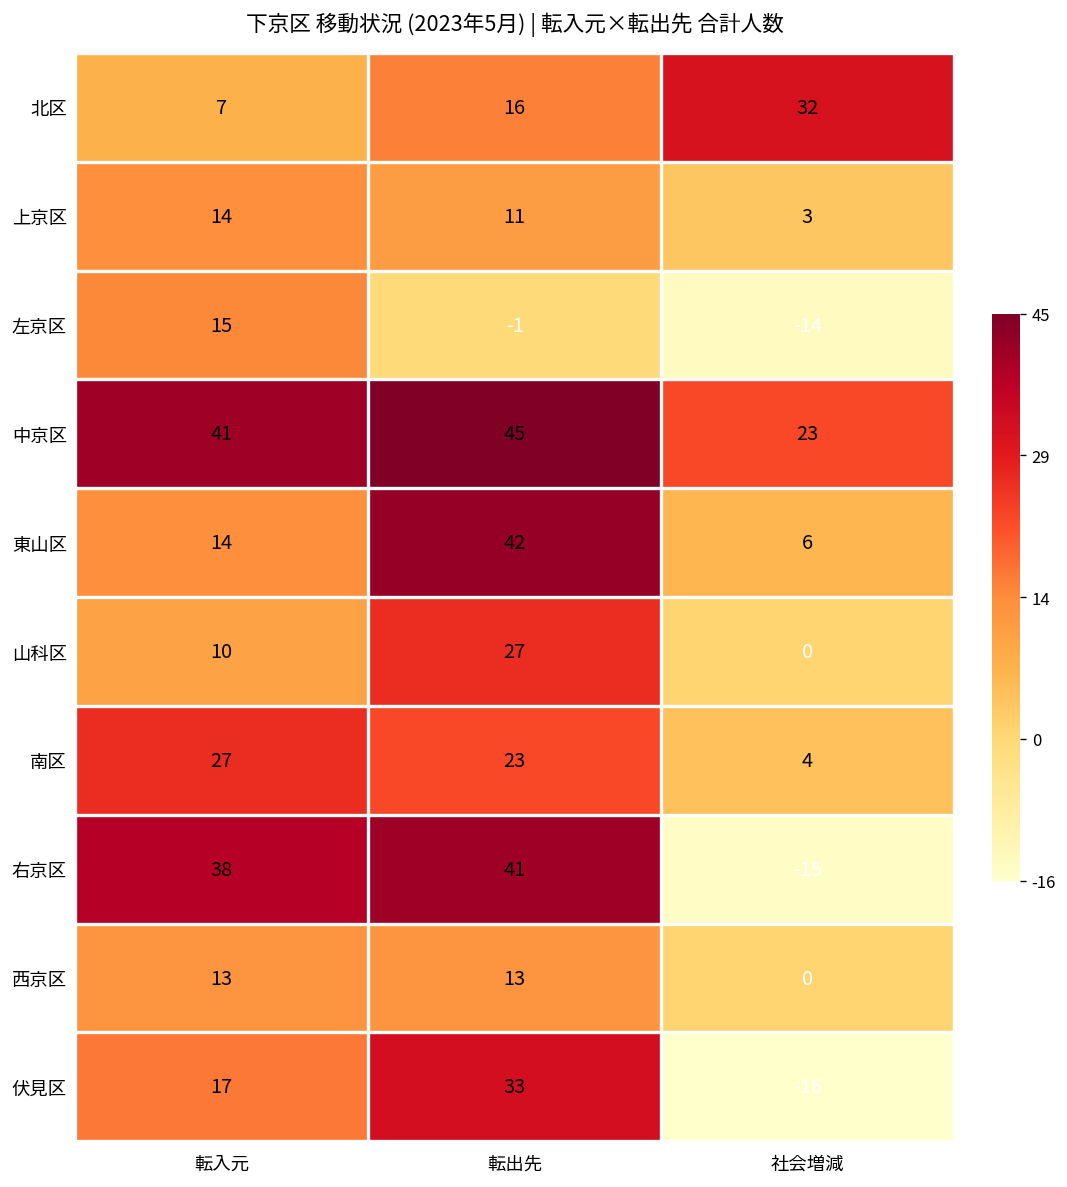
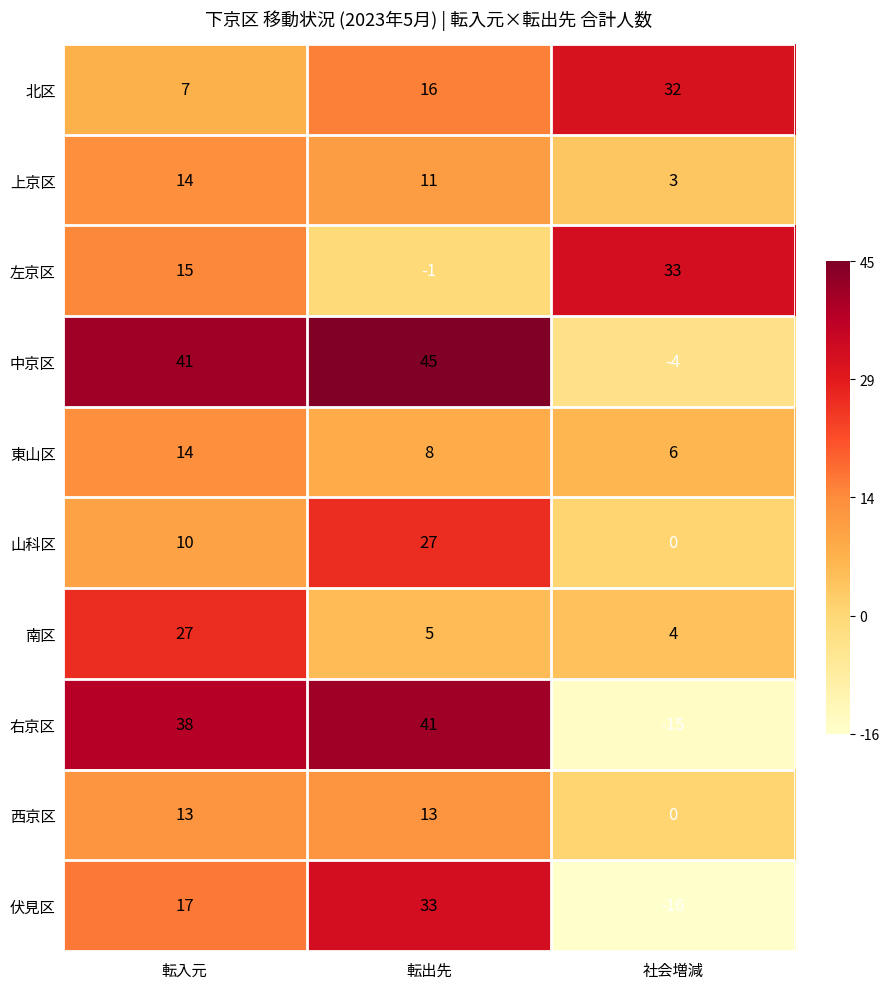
左京区, 社会増減: -14 -> 33
中京区, 社会増減: 23 -> -4
東山区, 転出先: 42 -> 8
南区, 転出先: 23 -> 5
